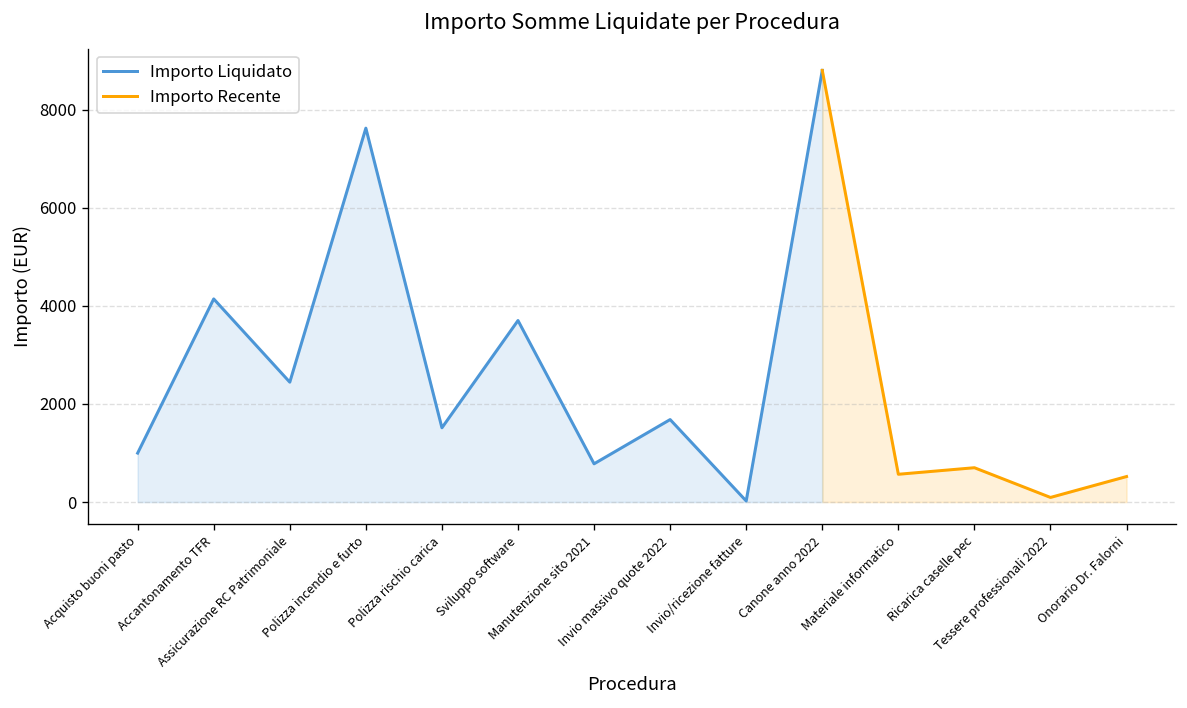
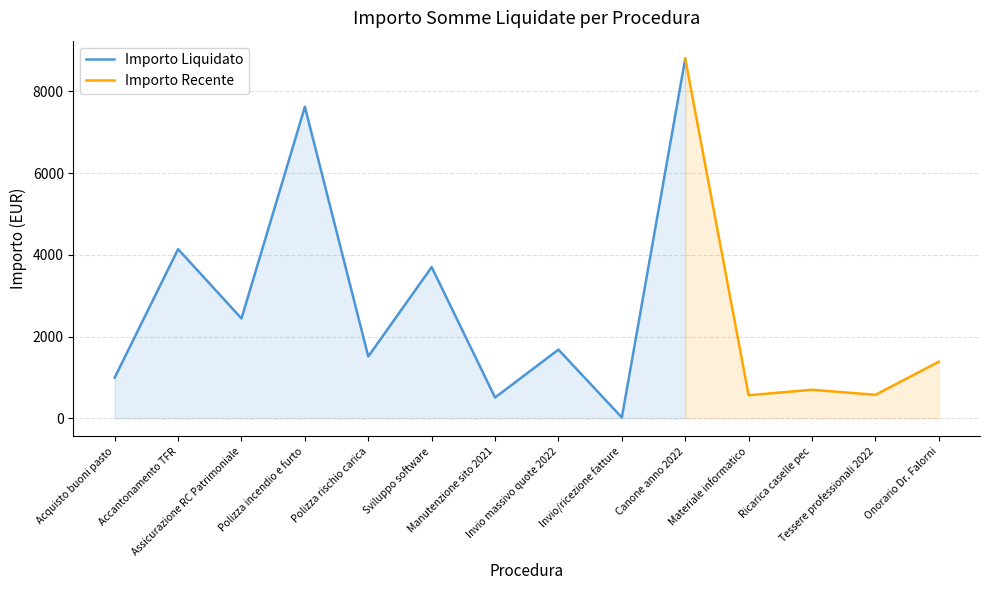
Importo Liquidato, Manutenzione sito 2021: 800 -> 500
Importo Recente, Tessere professionali 2022: 100 -> 600
Importo Recente, Onorario Dr. Falorni: 500 -> 1400
